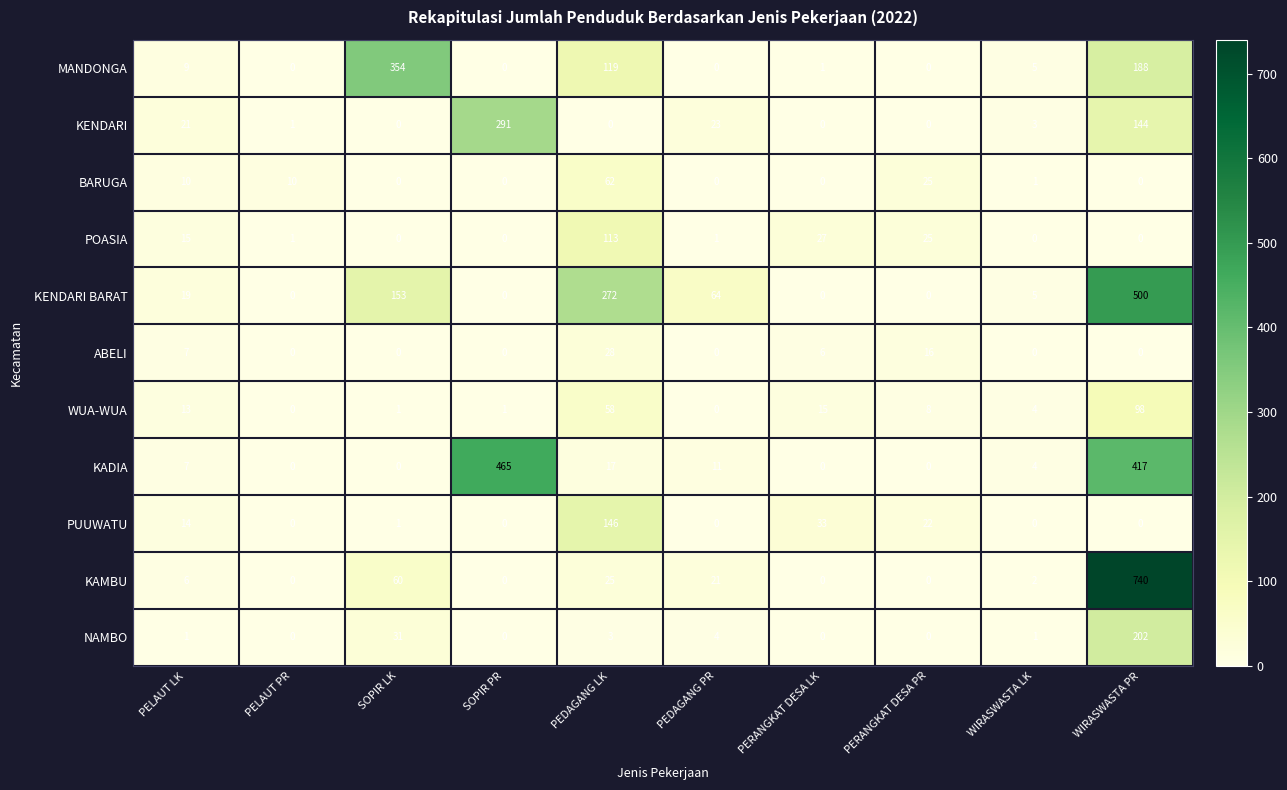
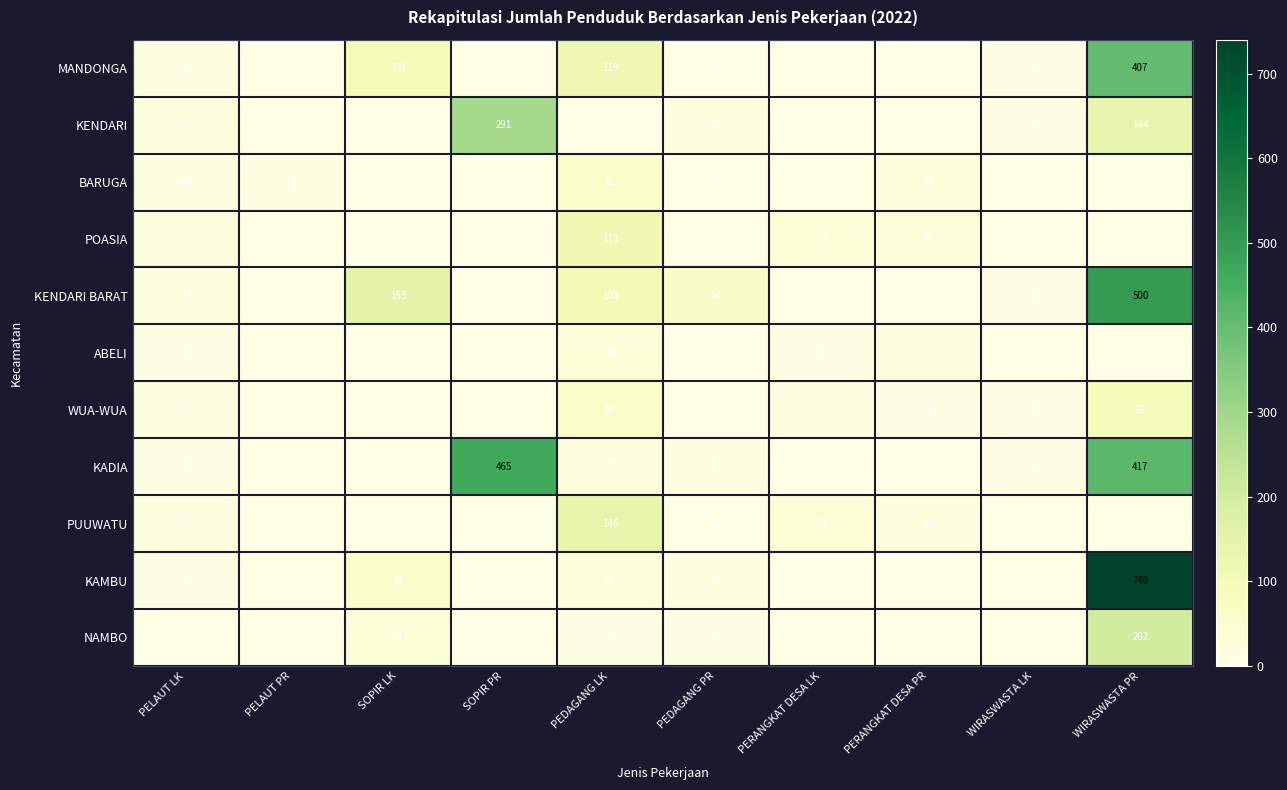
MANDONGA, SOPIR LK: 354 -> 101
MANDONGA, WIRASWASTA PR: 188 -> 407
KENDARI BARAT, PEDAGANG LK: 272 -> 108
